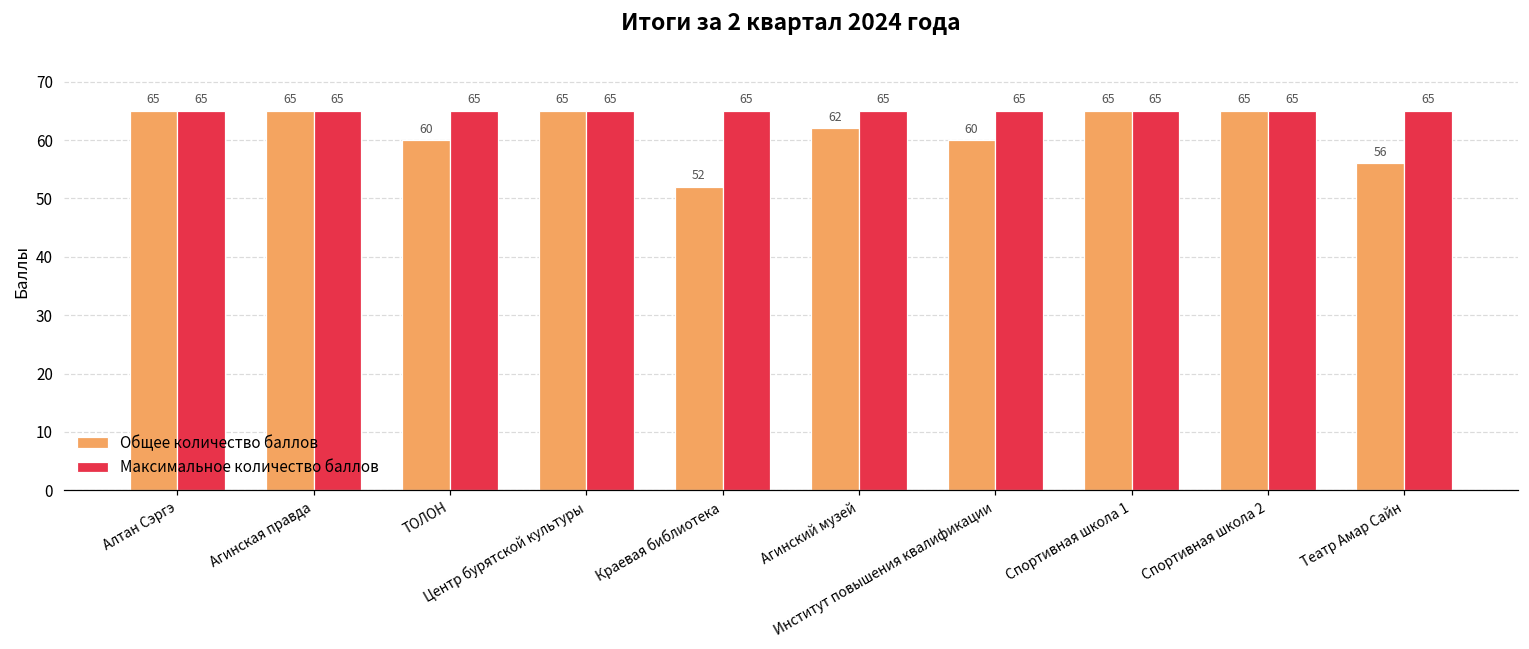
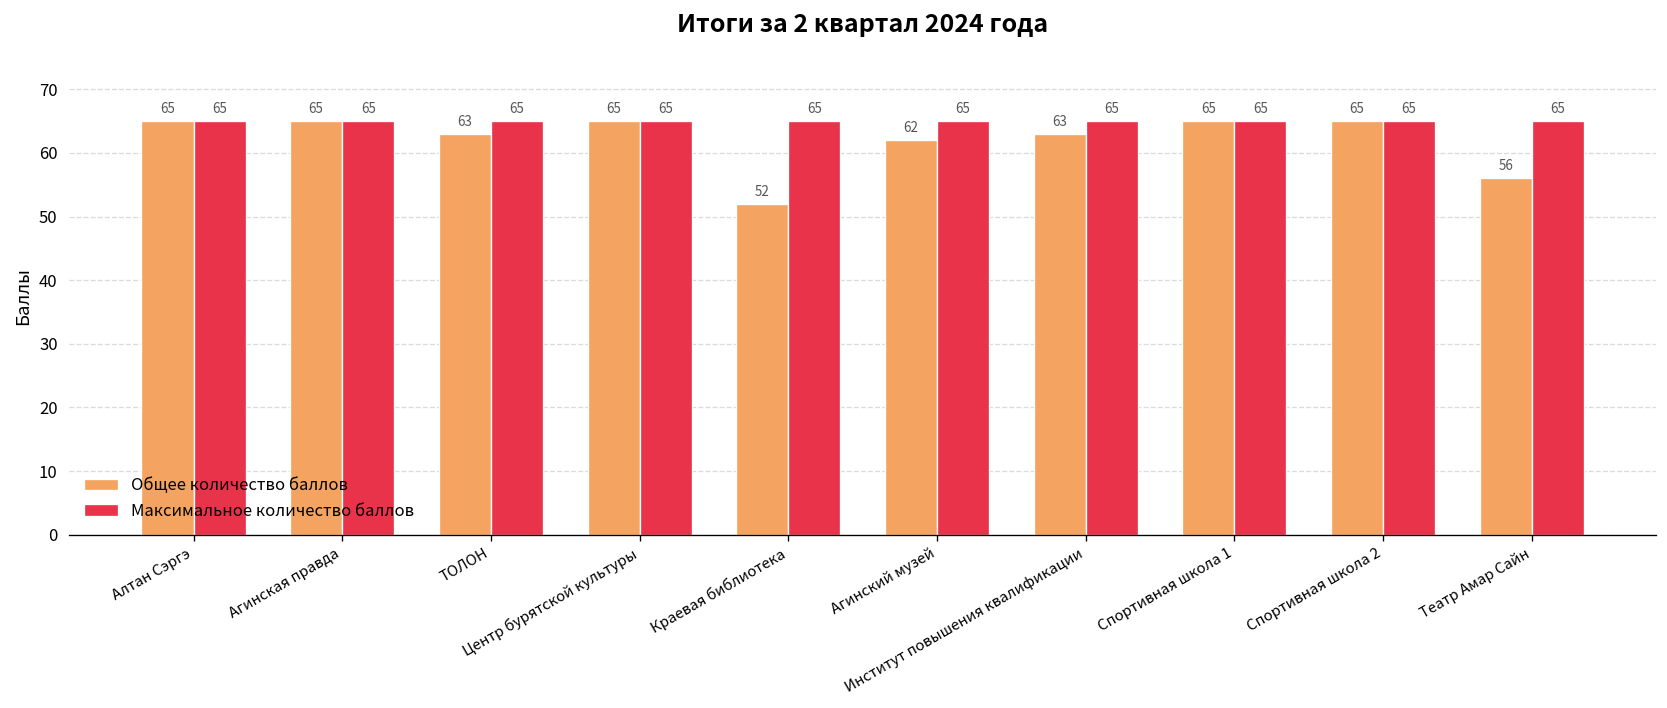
Общее количество баллов, ТОЛОН: 60 -> 63
Общее количество баллов, Институт повышения квалификации: 60 -> 63
